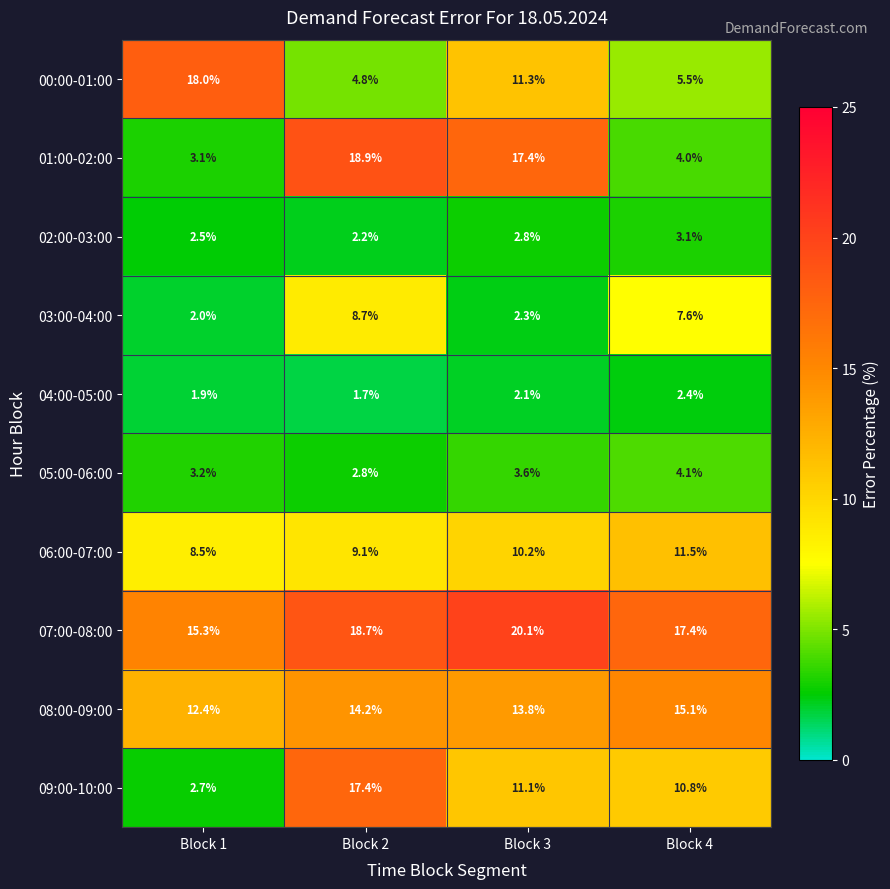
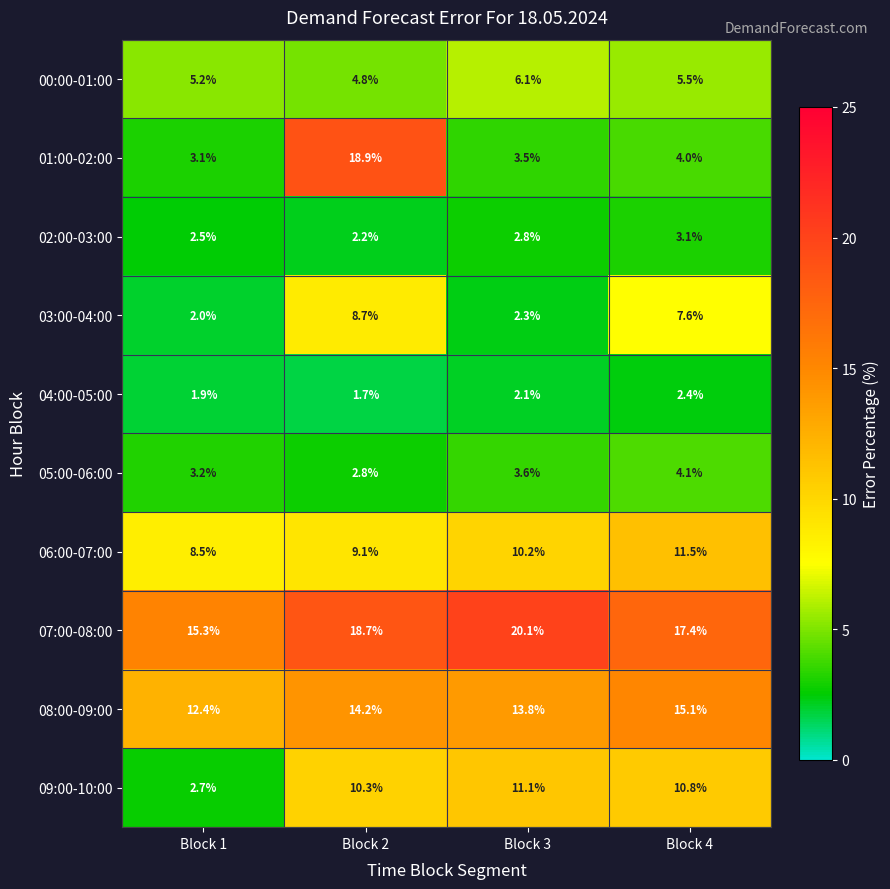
00:00-01:00, Block 1: 18.0% -> 5.2%
00:00-01:00, Block 3: 11.3% -> 6.1%
01:00-02:00, Block 3: 17.4% -> 3.5%
09:00-10:00, Block 2: 17.4% -> 10.3%
